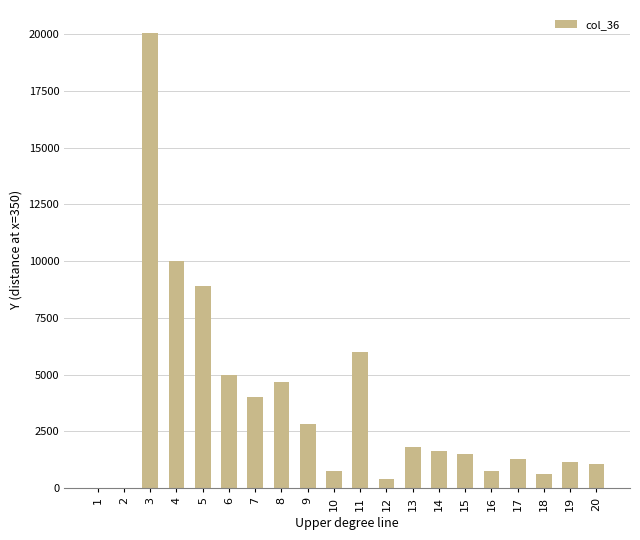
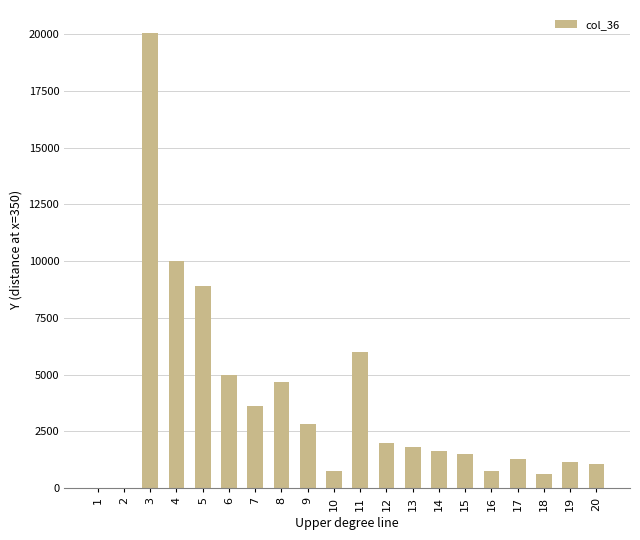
7: 4000 -> 3600
12: 400 -> 2000
